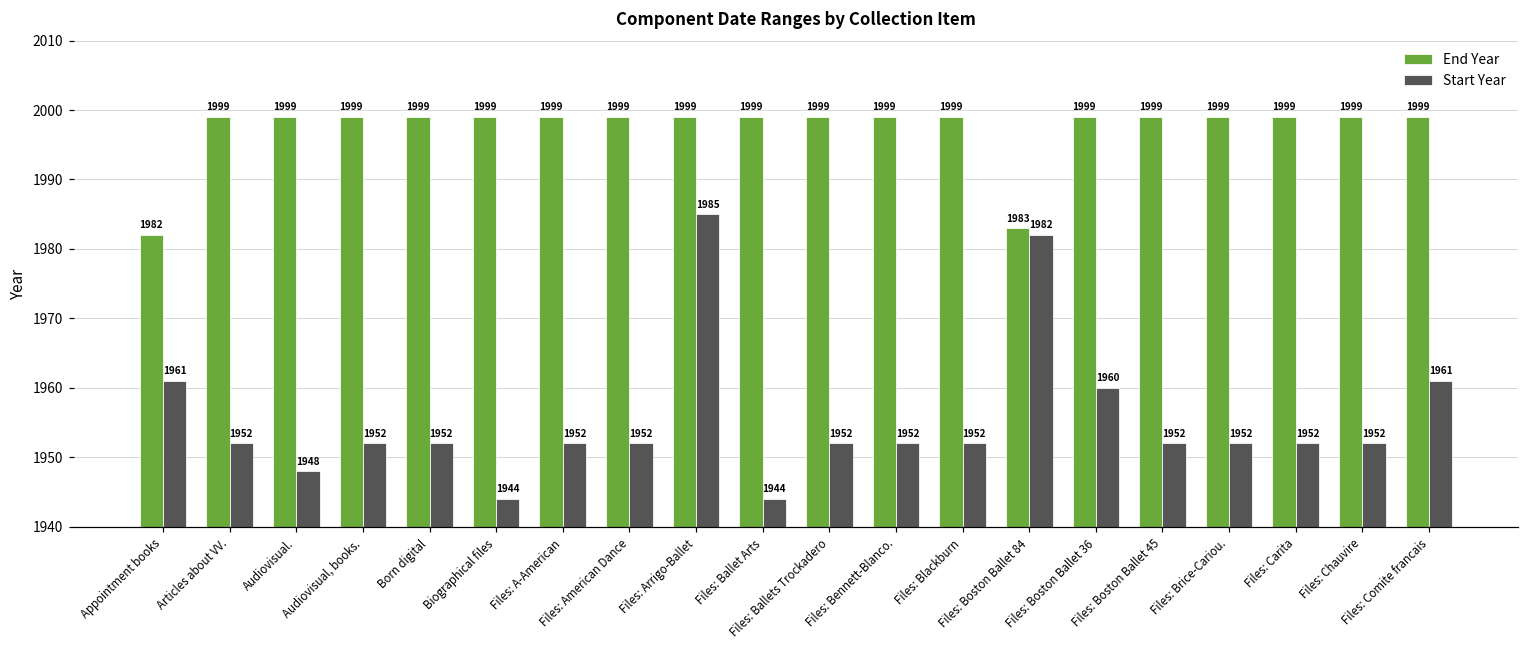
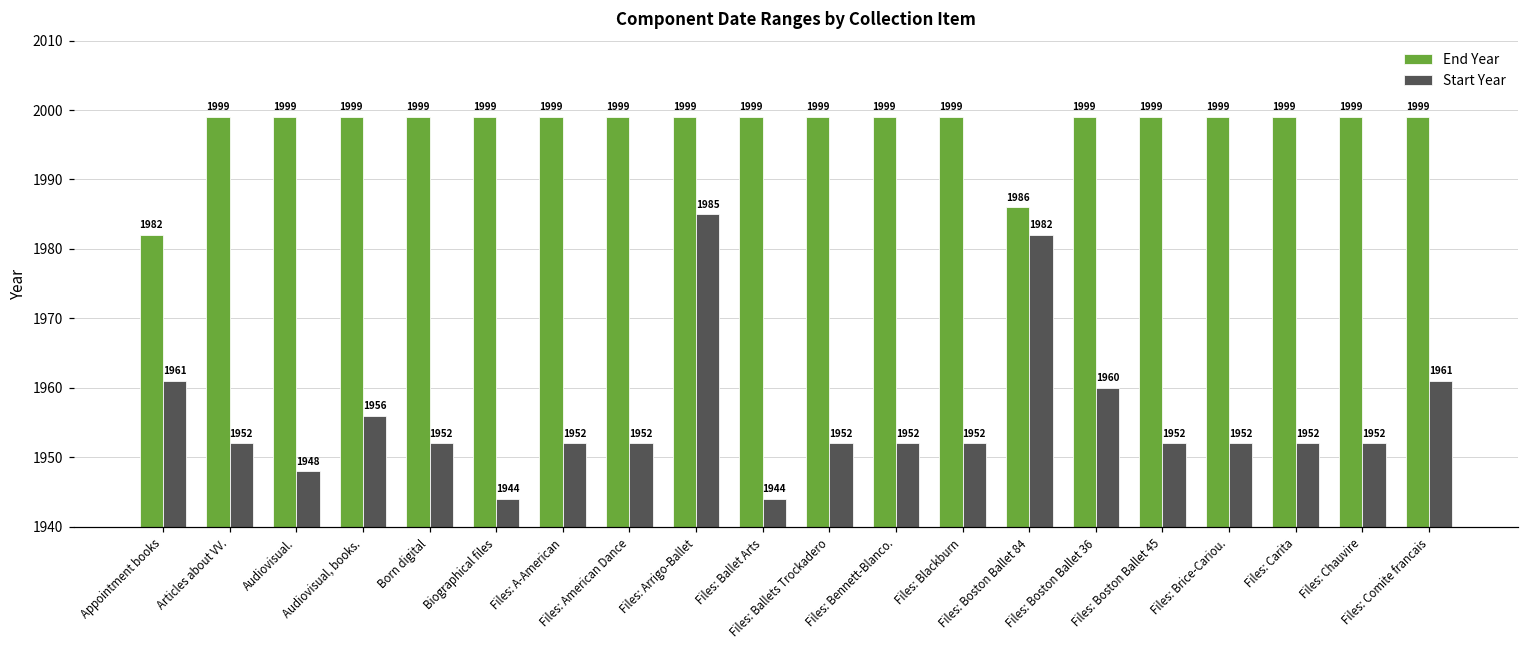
Start Year, Audiovisual, books.: 1952 -> 1956
End Year, Files: Boston Ballet 84: 1983 -> 1986
